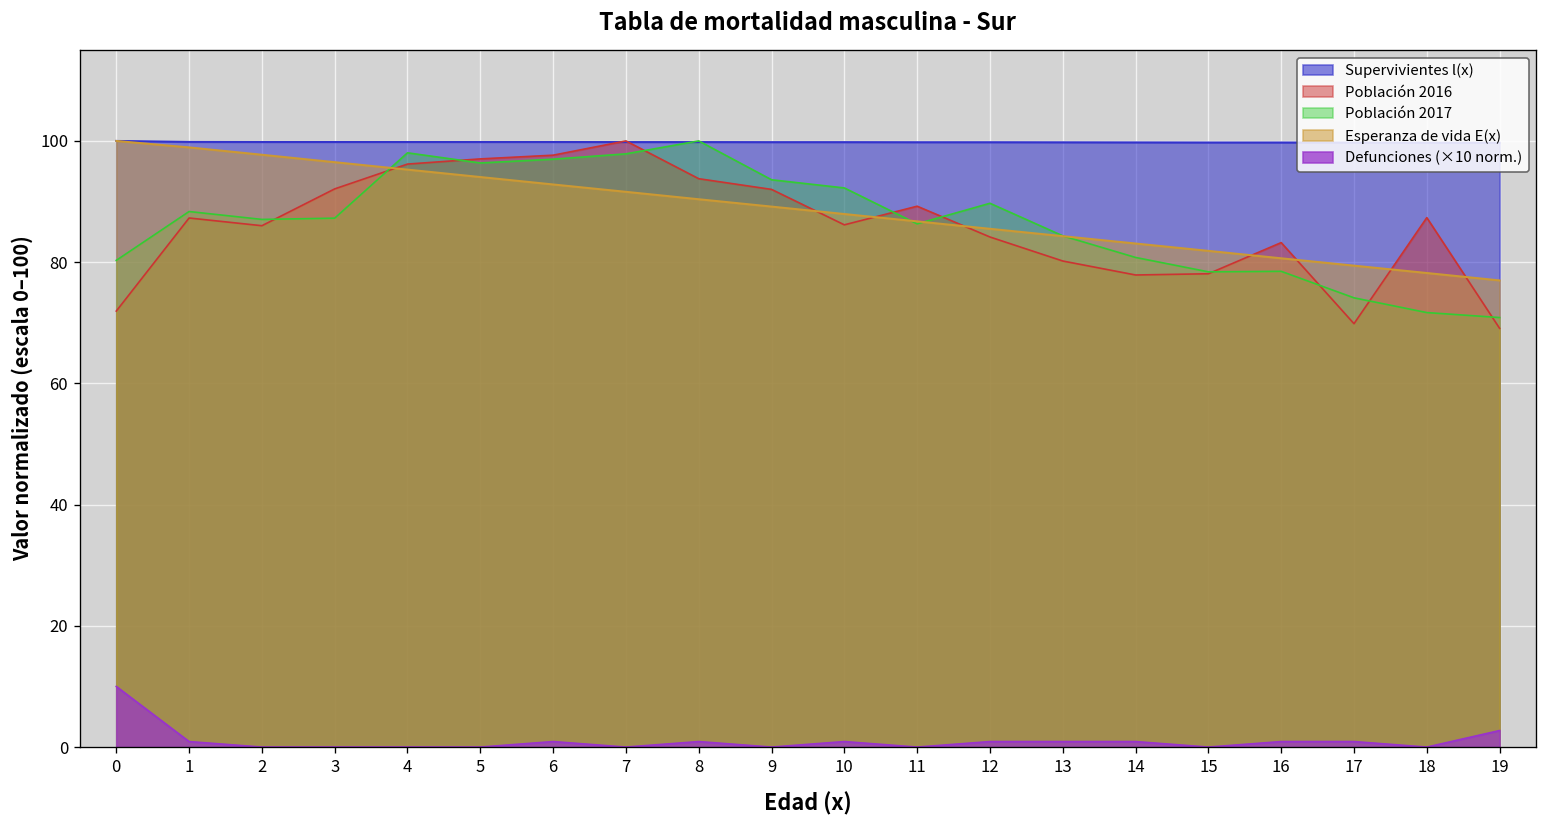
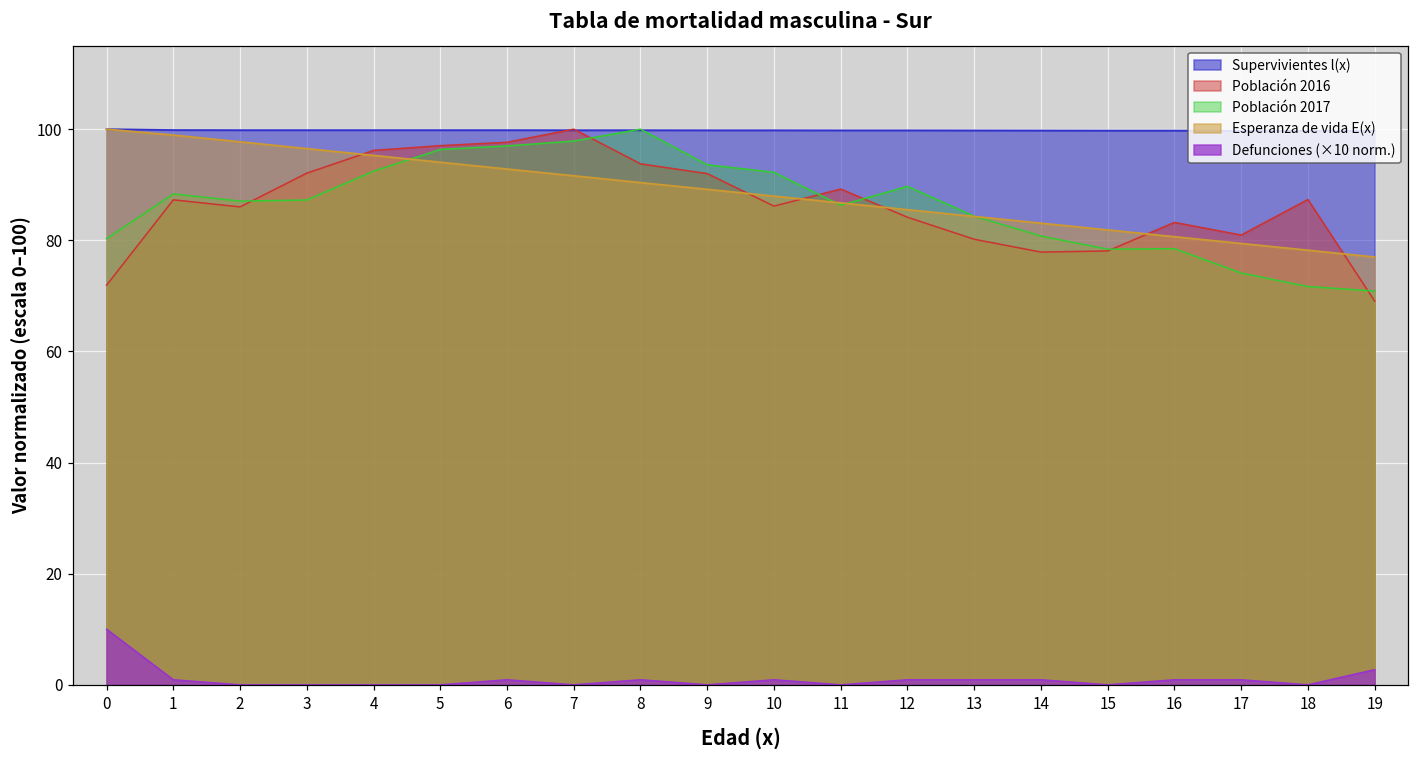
Población 2017, 4: 98 -> 92
Población 2016, 17: 70 -> 81
